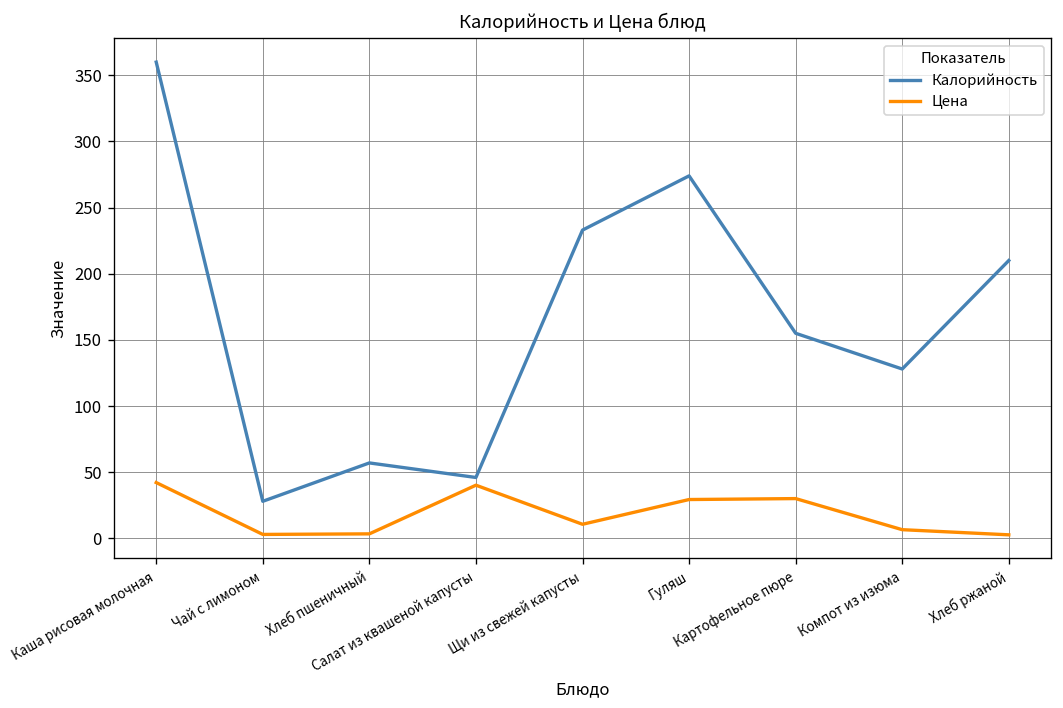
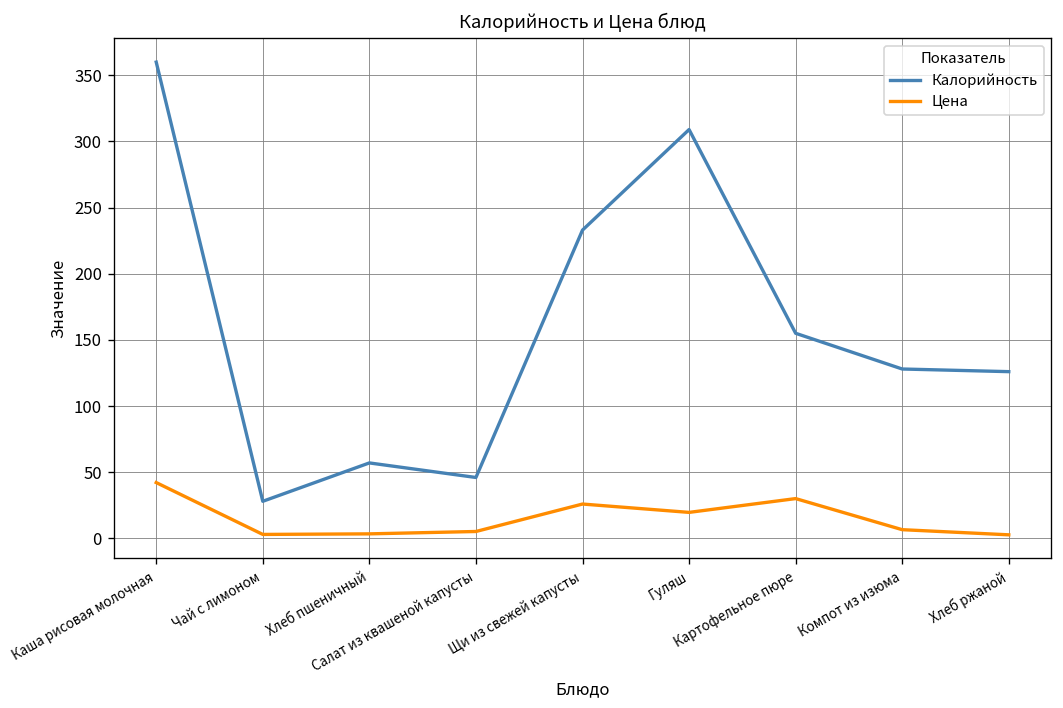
Цена, Салат из квашеной капусты: 40 -> 5
Цена, Щи из свежей капусты: 11 -> 26
Калорийность, Гуляш: 274 -> 309
Цена, Гуляш: 29 -> 20
Калорийность, Хлеб ржаной: 210 -> 126
